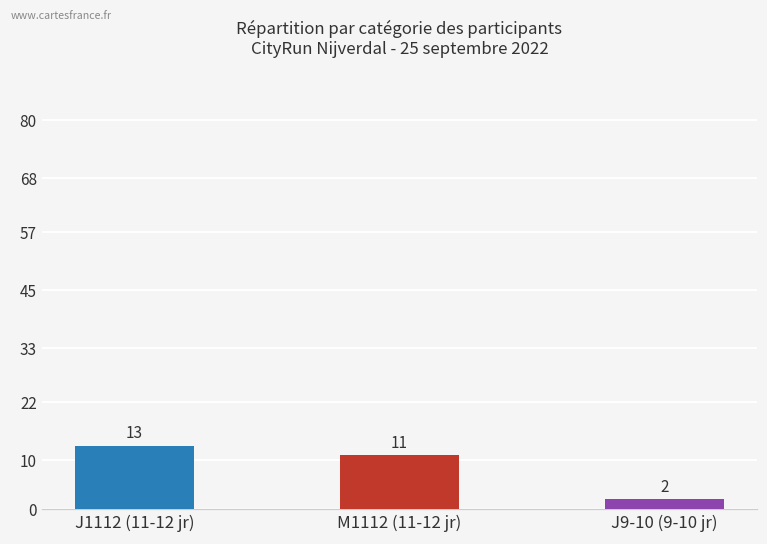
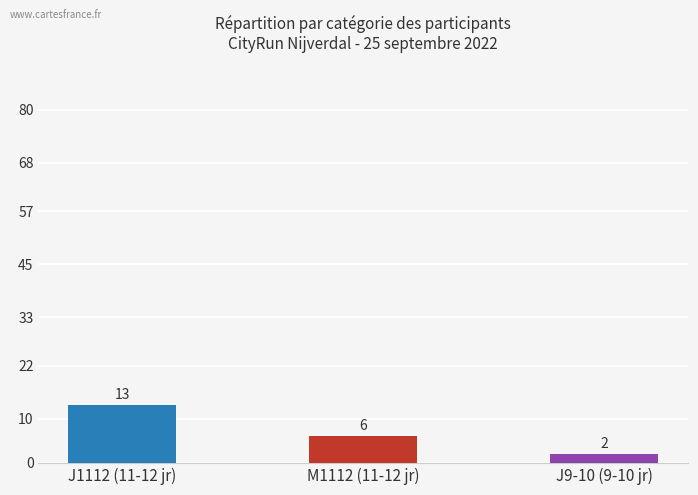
M1112 (11-12 jr): 11 -> 6
